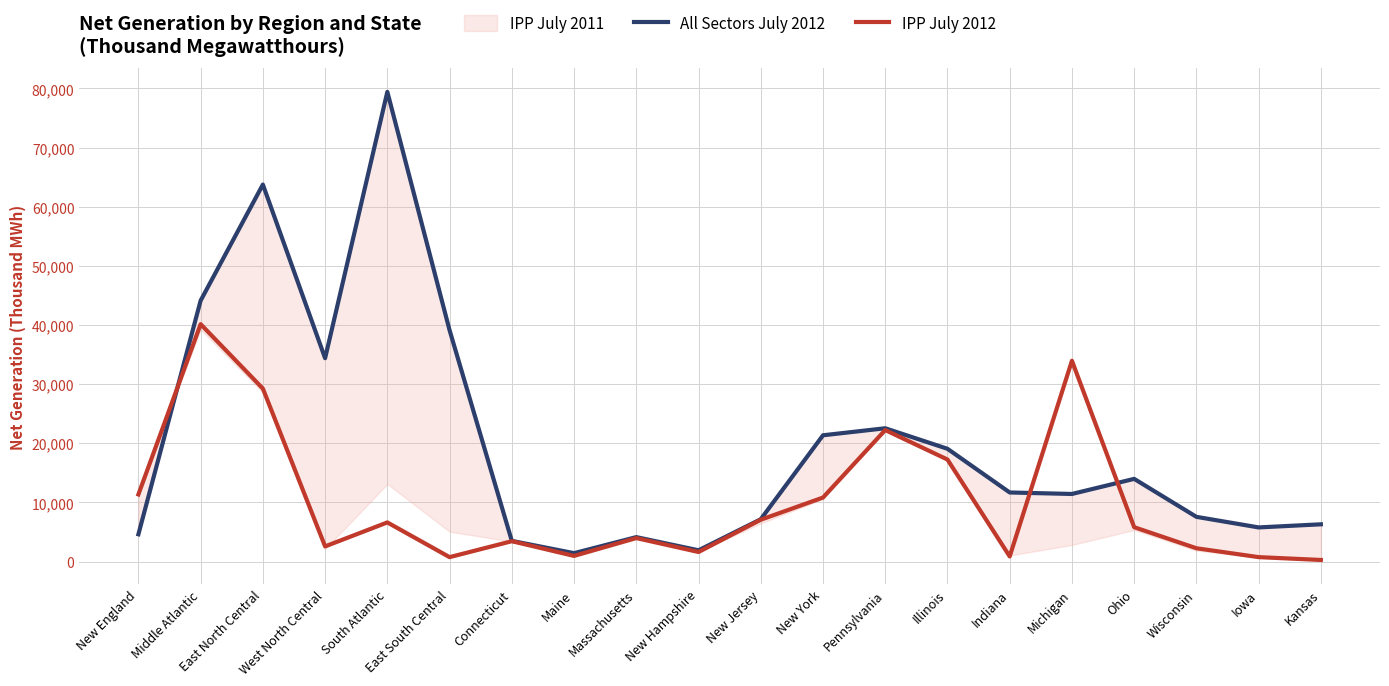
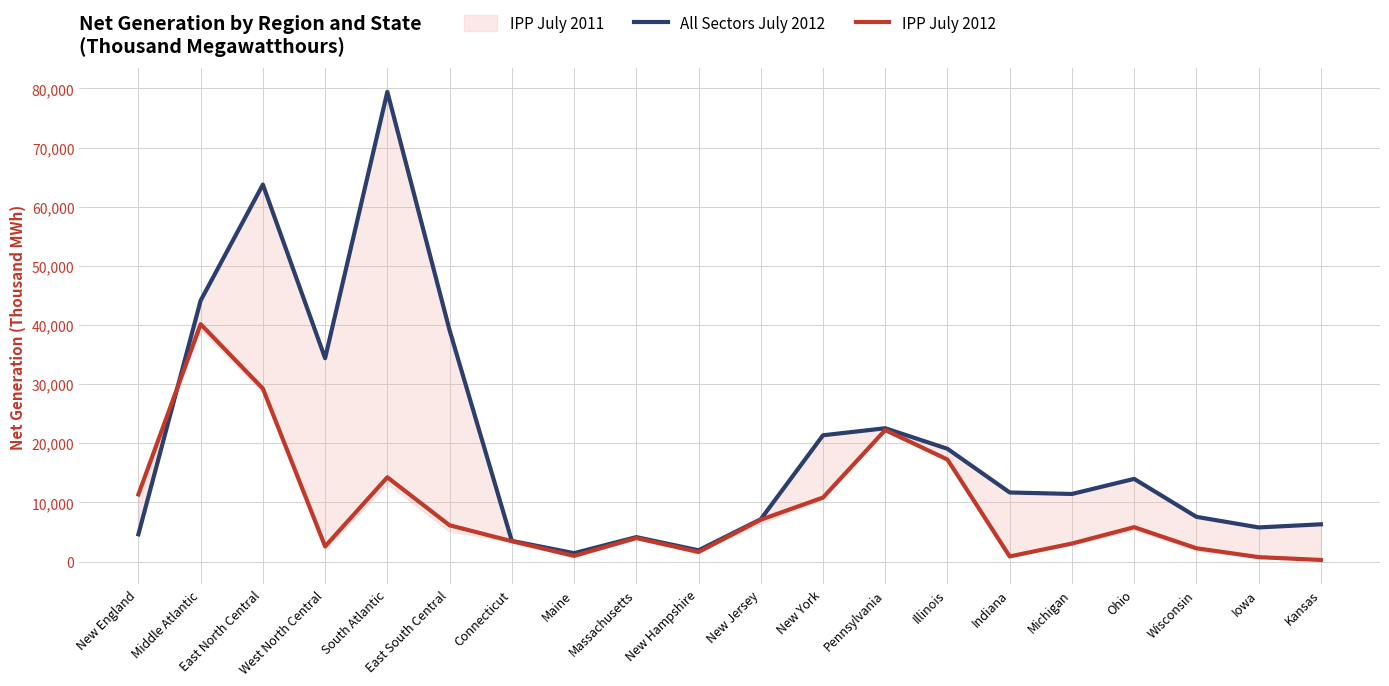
IPP July 2012, South Atlantic: 7,000 -> 14,000
IPP July 2012, East South Central: 1,000 -> 6,000
IPP July 2012, Michigan: 34,000 -> 3,000
